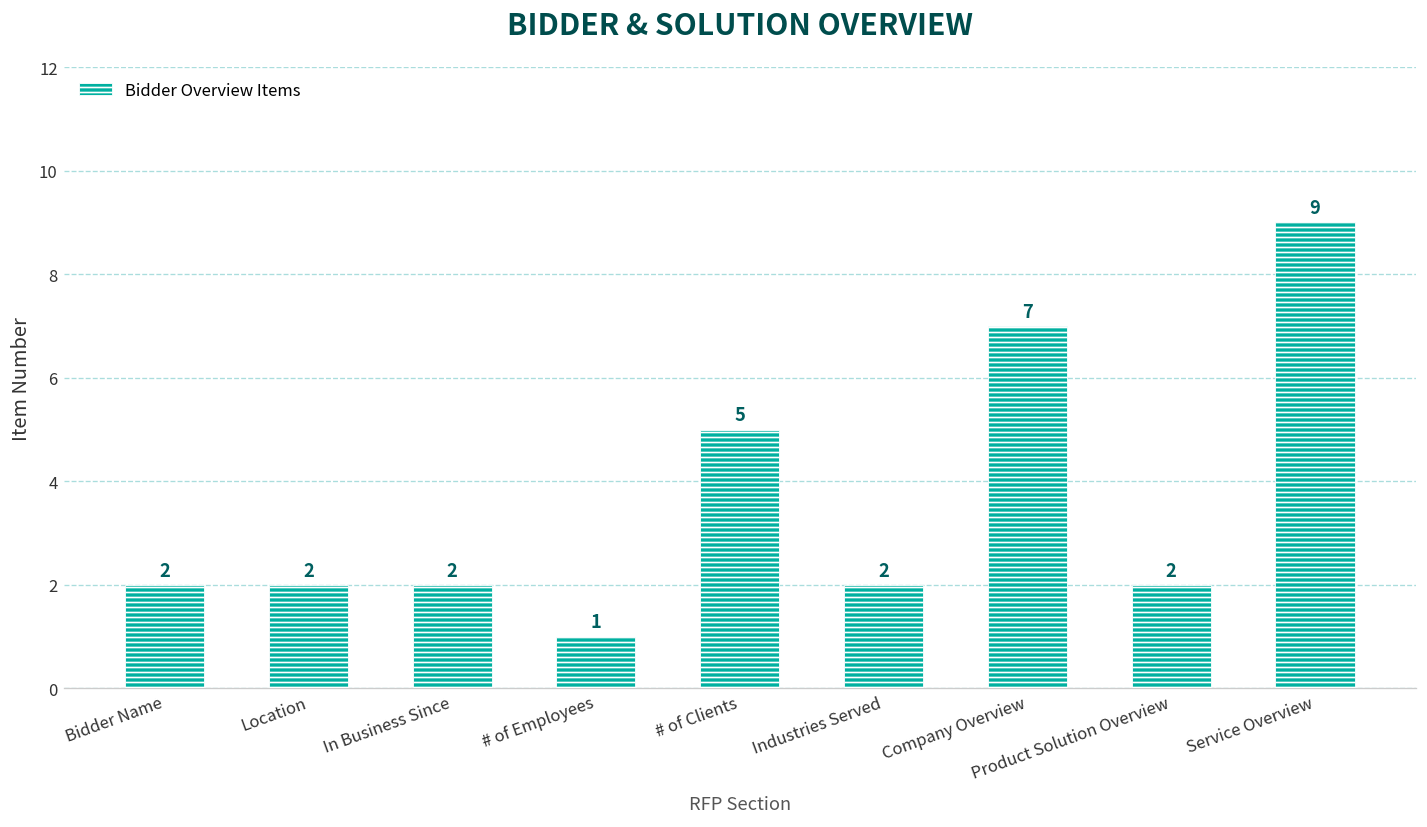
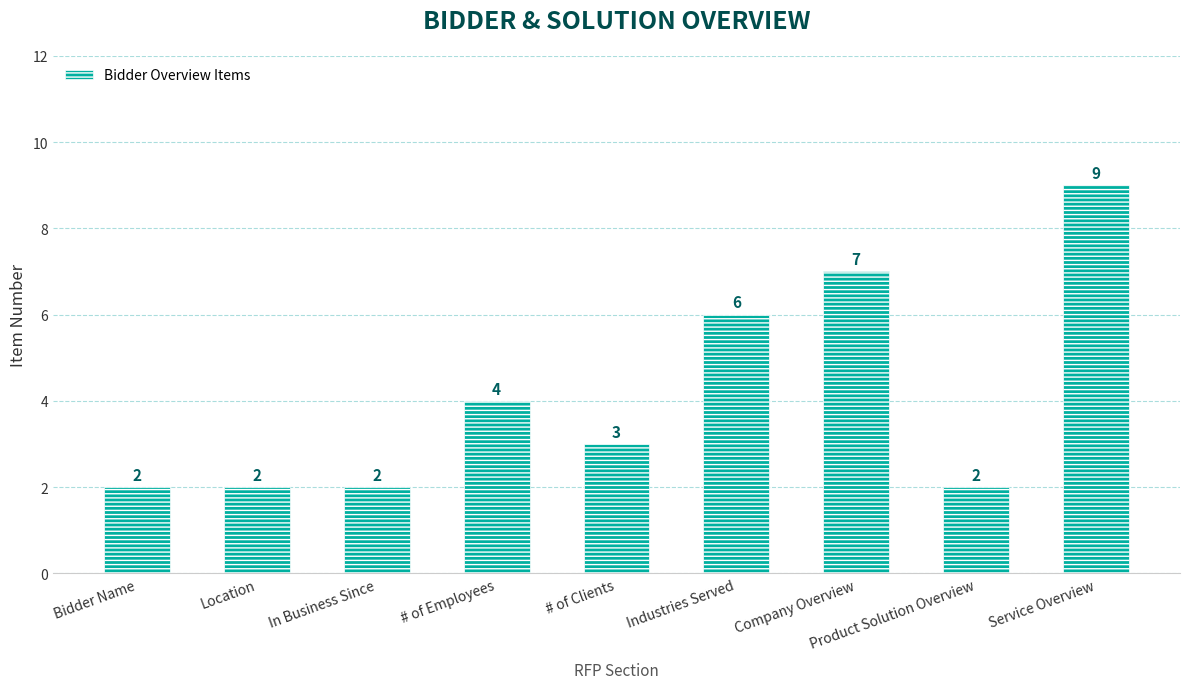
# of Employees: 1 -> 4
# of Clients: 5 -> 3
Industries Served: 2 -> 6
